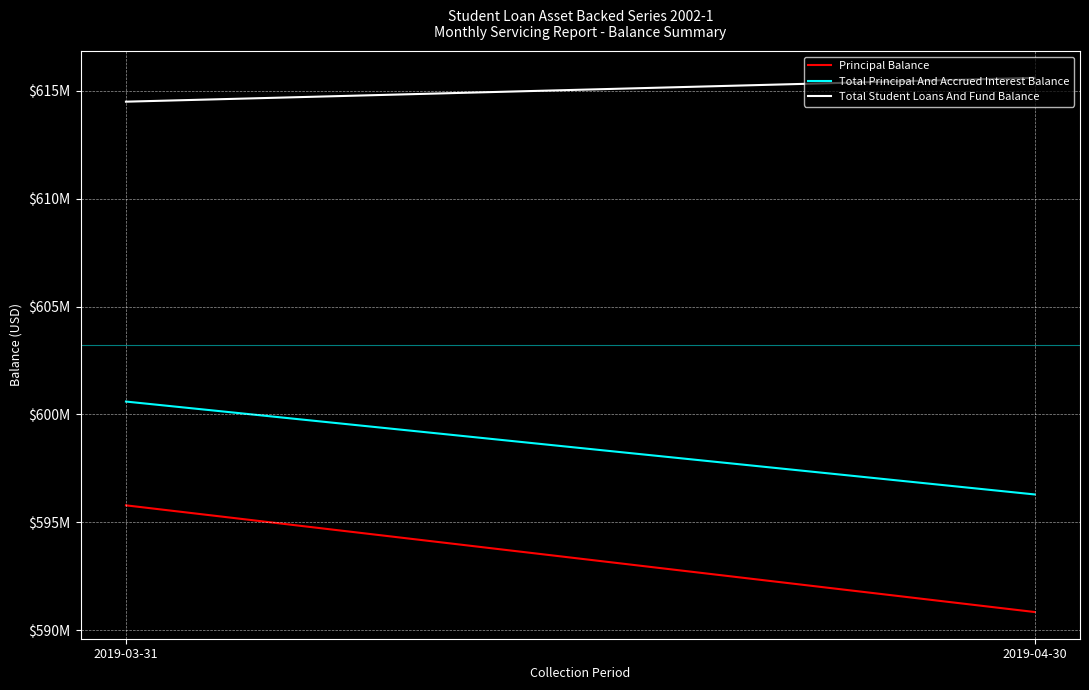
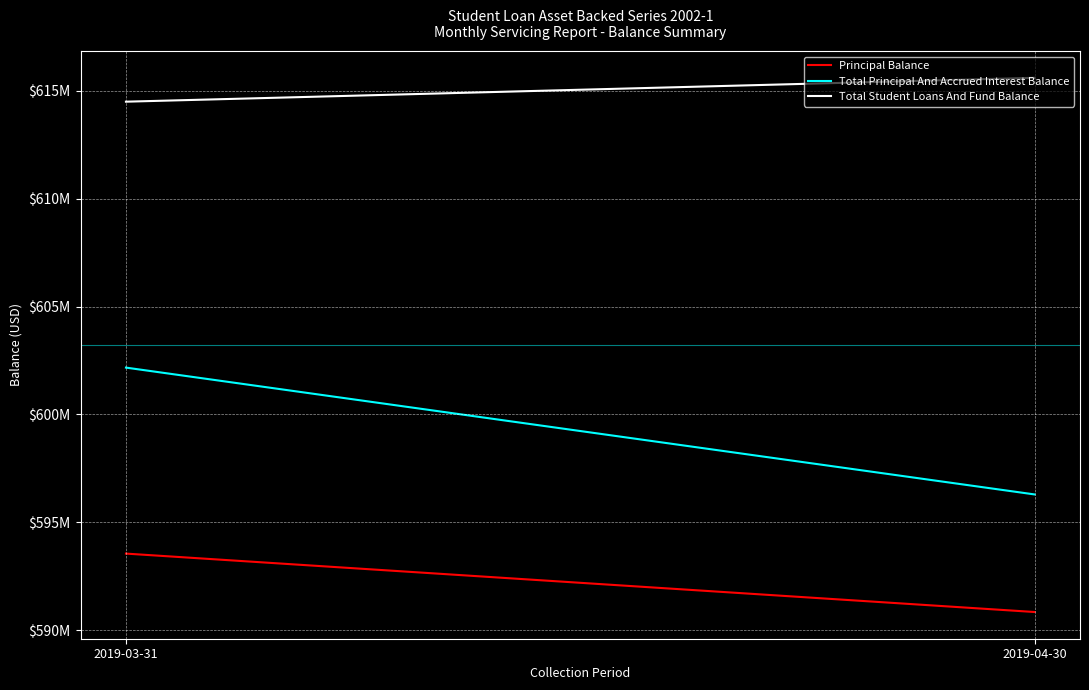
Principal Balance, 2019-03-31: $595800000 -> $593600000
Total Principal And Accrued Interest Balance, 2019-03-31: $600600000 -> $602200000
